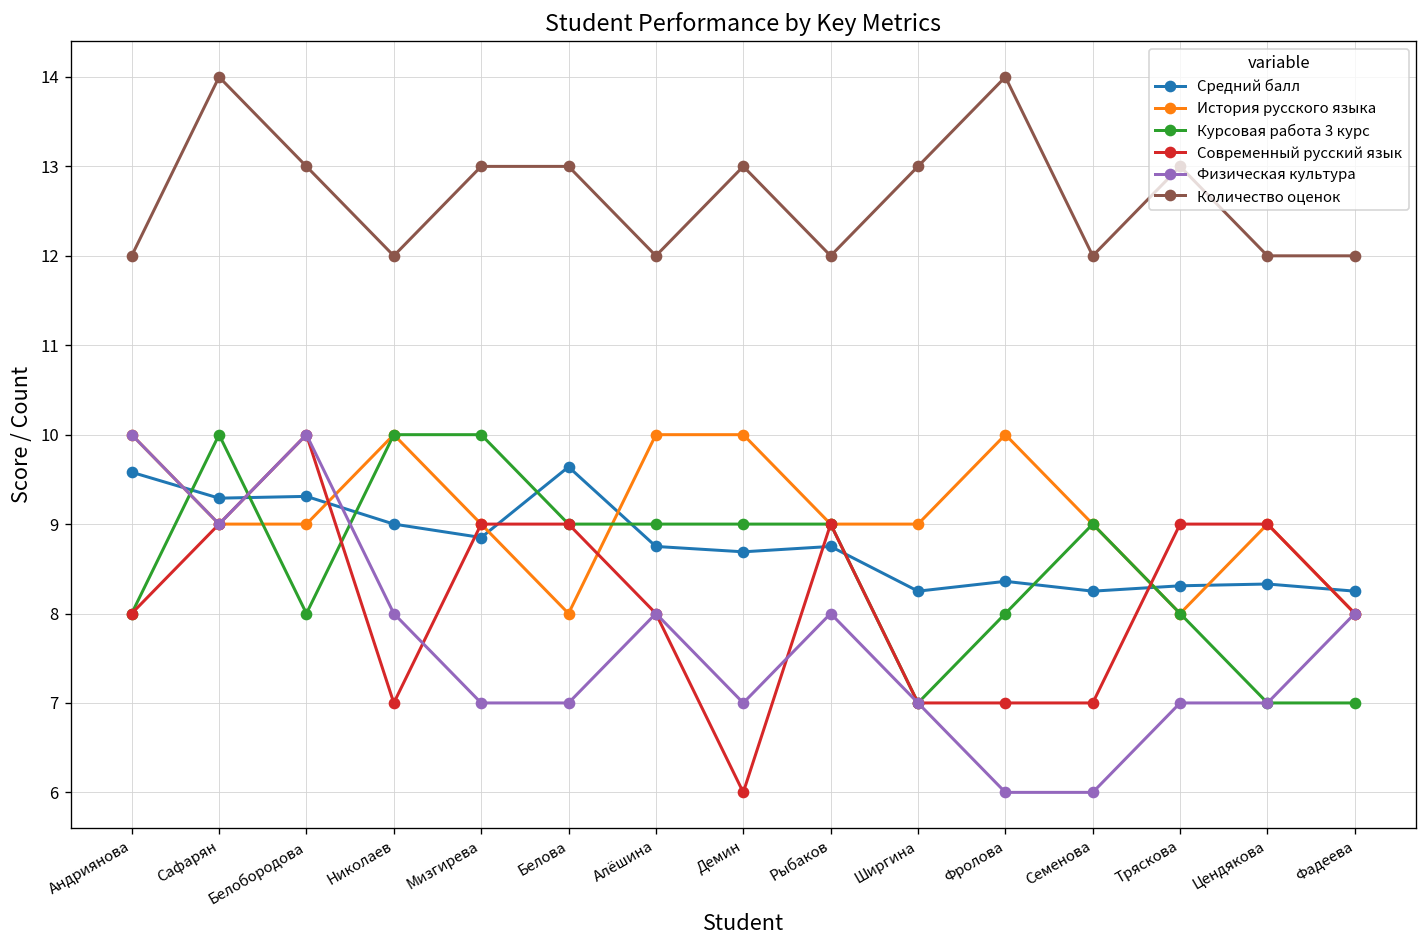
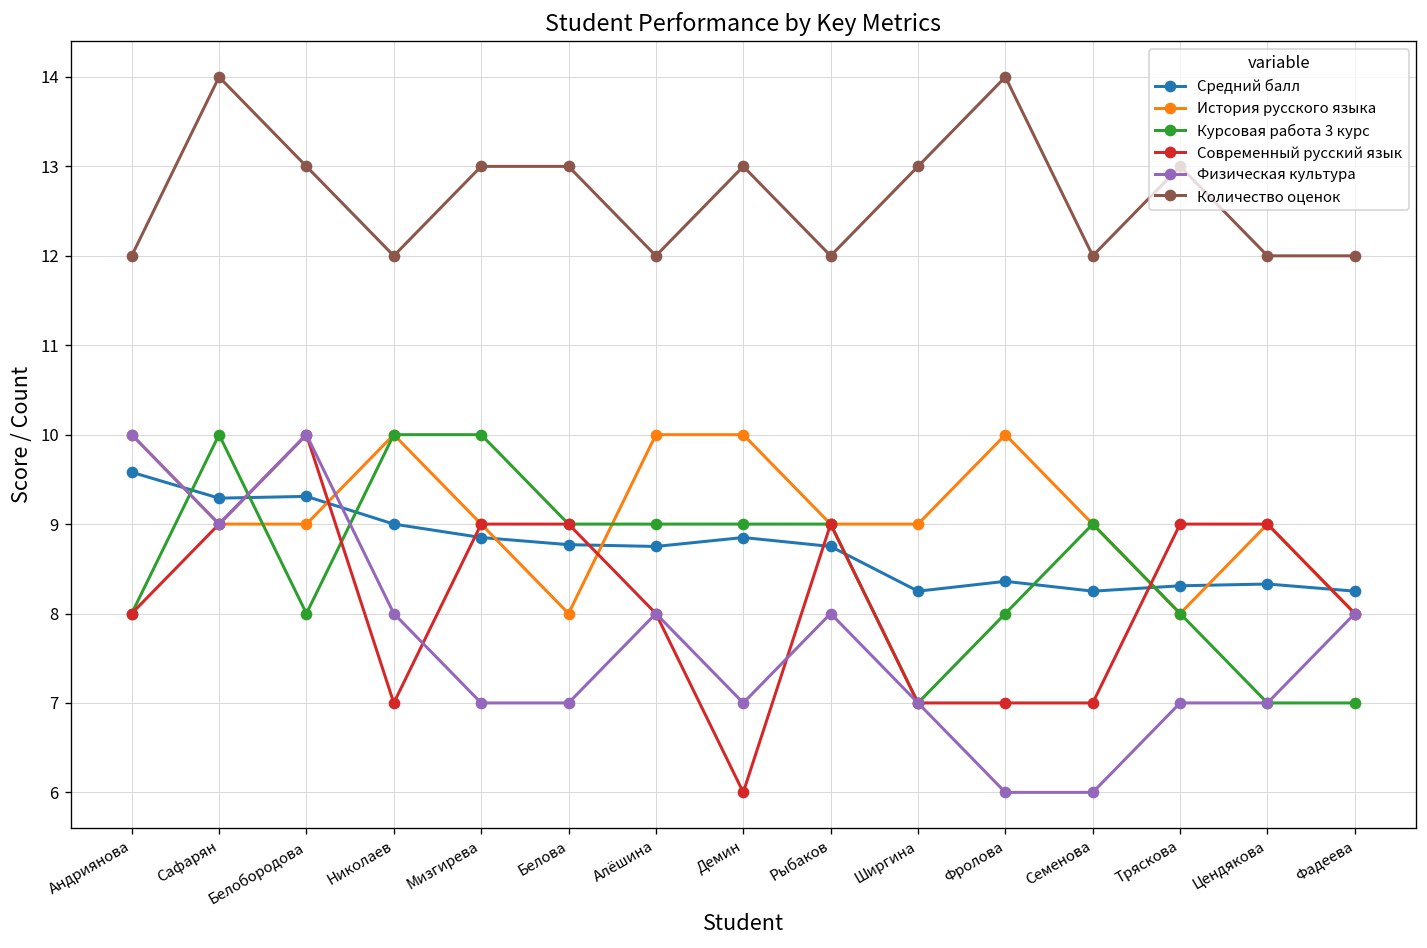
Средний балл, Белова: 9.6 -> 8.8
Средний балл, Демин: 8.7 -> 8.9
